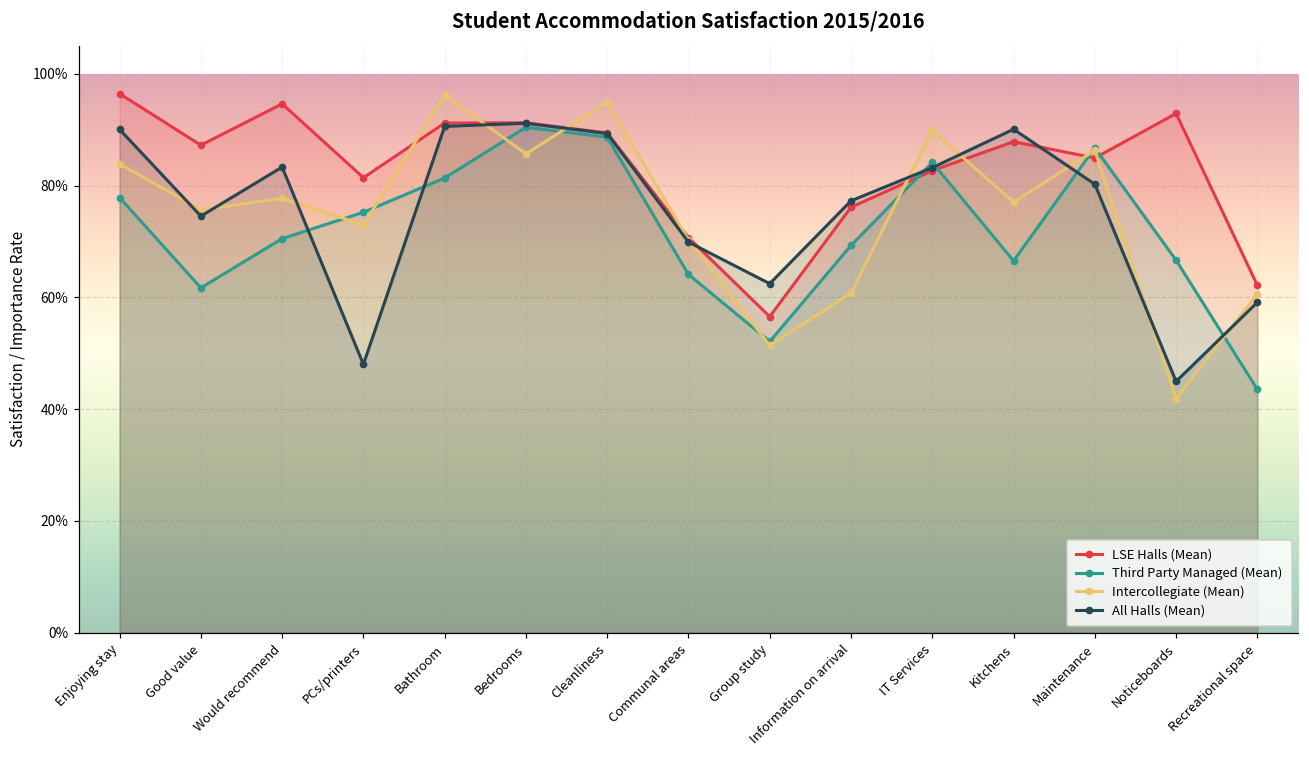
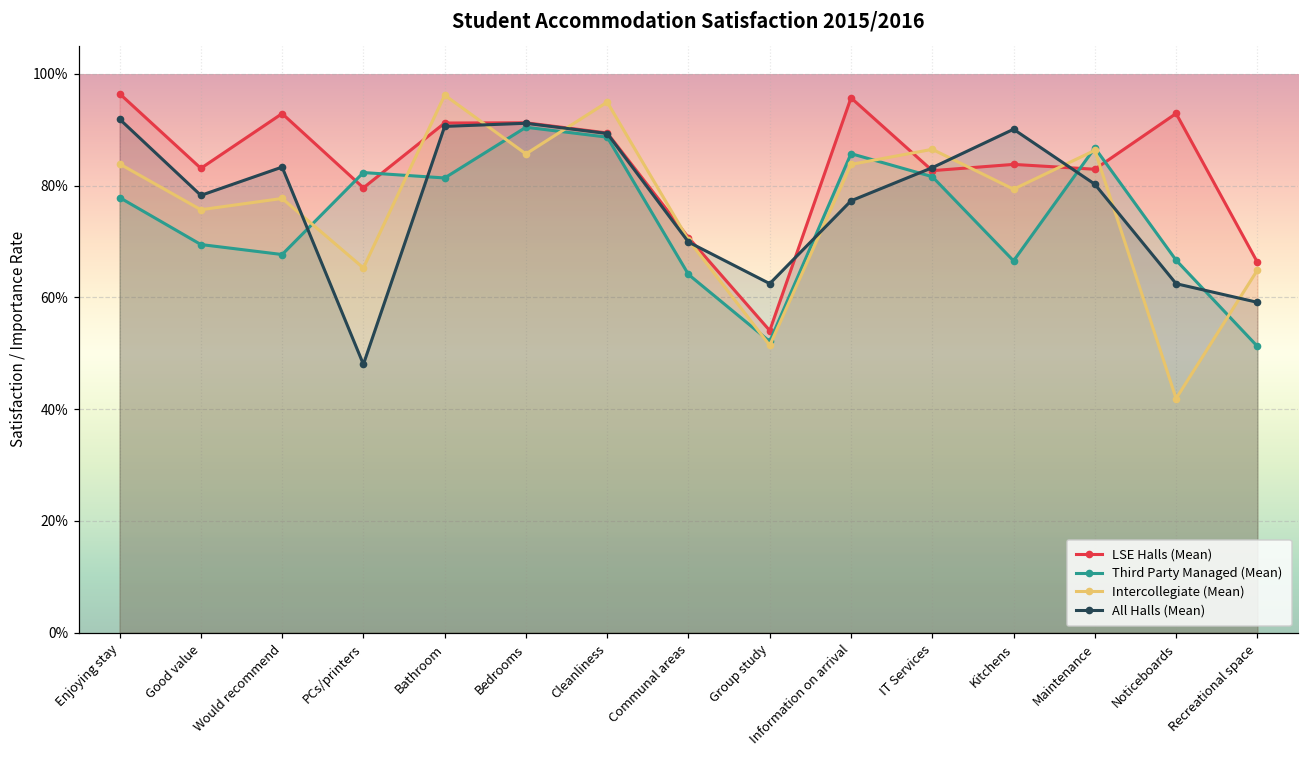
All Halls (Mean), Enjoying stay: 90% -> 92%
LSE Halls (Mean), Good value: 87% -> 83%
Third Party Managed (Mean), Good value: 62% -> 69%
All Halls (Mean), Good value: 75% -> 78%
LSE Halls (Mean), Would recommend: 95% -> 93%
Third Party Managed (Mean), Would recommend: 71% -> 68%
LSE Halls (Mean), PCs/printers: 81% -> 80%
Third Party Managed (Mean), PCs/printers: 75% -> 82%
Intercollegiate (Mean), PCs/printers: 73% -> 65%
LSE Halls (Mean), Group study: 57% -> 54%
LSE Halls (Mean), Information on arrival: 76% -> 96%
Third Party Managed (Mean), Information on arrival: 69% -> 86%
Intercollegiate (Mean), Information on arrival: 61% -> 84%
Third Party Managed (Mean), IT Services: 84% -> 82%
Intercollegiate (Mean), IT Services: 90% -> 86%
LSE Halls (Mean), Kitchens: 88% -> 84%
Intercollegiate (Mean), Kitchens: 77% -> 79%
LSE Halls (Mean), Maintenance: 85% -> 83%
All Halls (Mean), Noticeboards: 45% -> 62%
LSE Halls (Mean), Recreational space: 62% -> 66%
Third Party Managed (Mean), Recreational space: 44% -> 51%
Intercollegiate (Mean), Recreational space: 61% -> 65%
